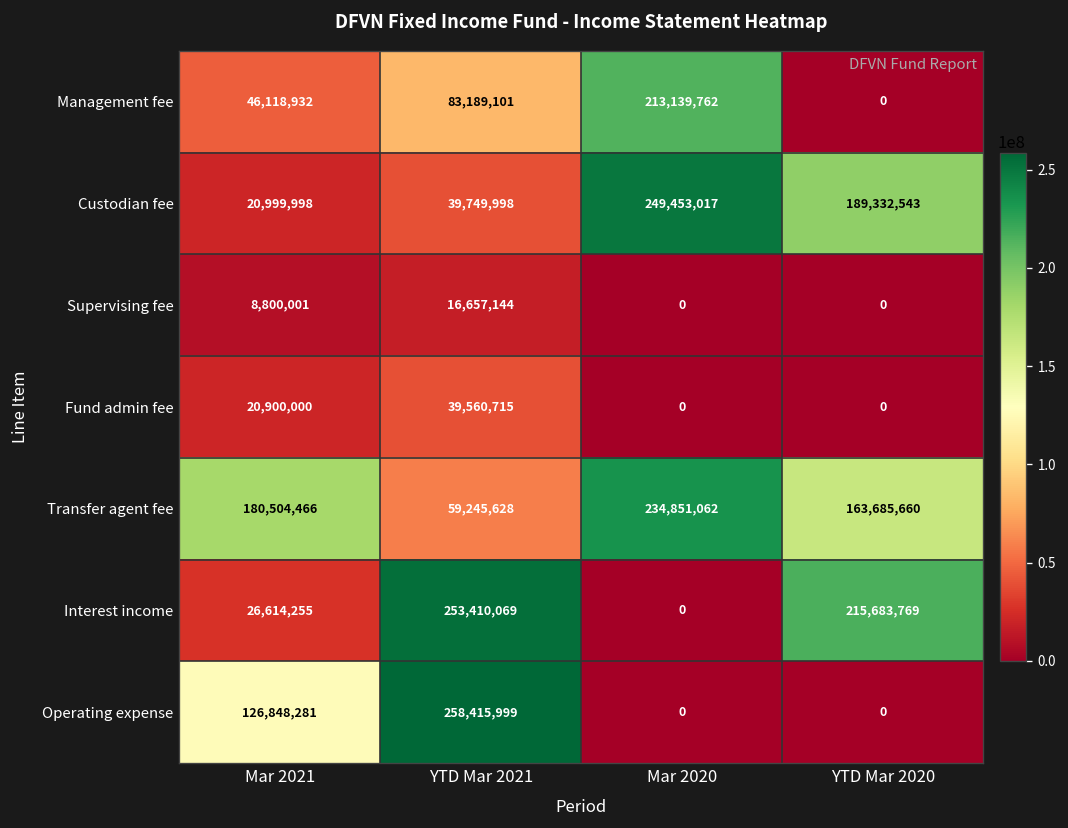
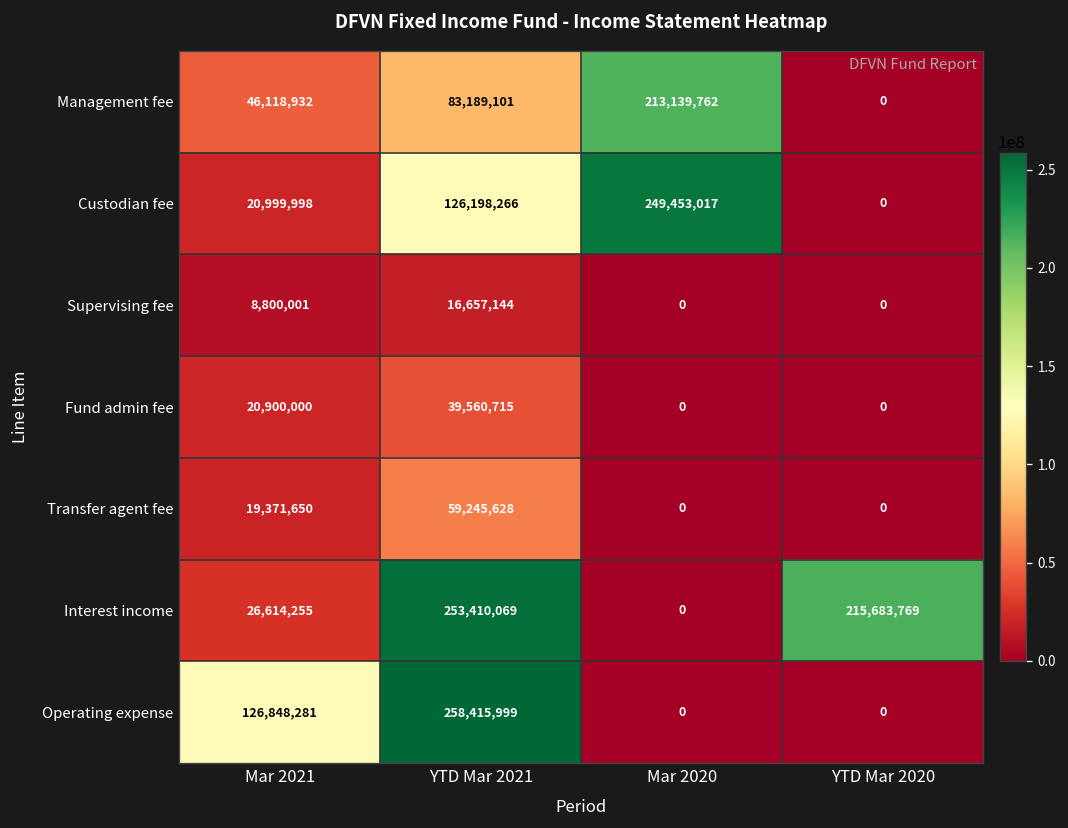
Custodian fee, YTD Mar 2021: 39,749,998 -> 126,198,266
Custodian fee, YTD Mar 2020: 189,332,543 -> 0
Transfer agent fee, Mar 2021: 180,504,466 -> 19,371,650
Transfer agent fee, Mar 2020: 234,851,062 -> 0
Transfer agent fee, YTD Mar 2020: 163,685,660 -> 0
